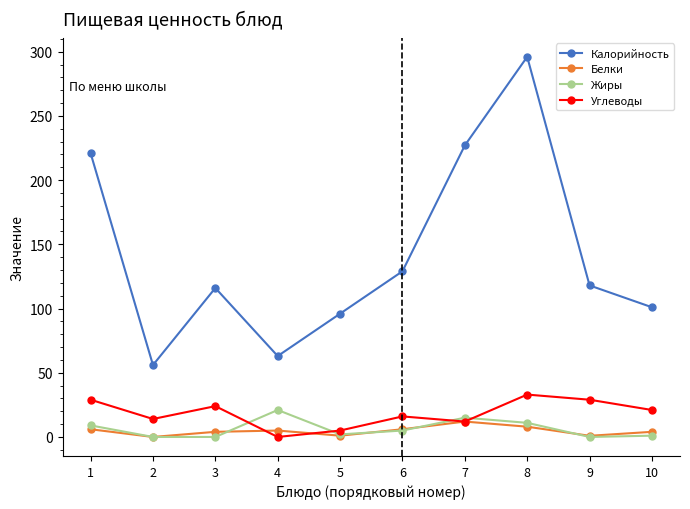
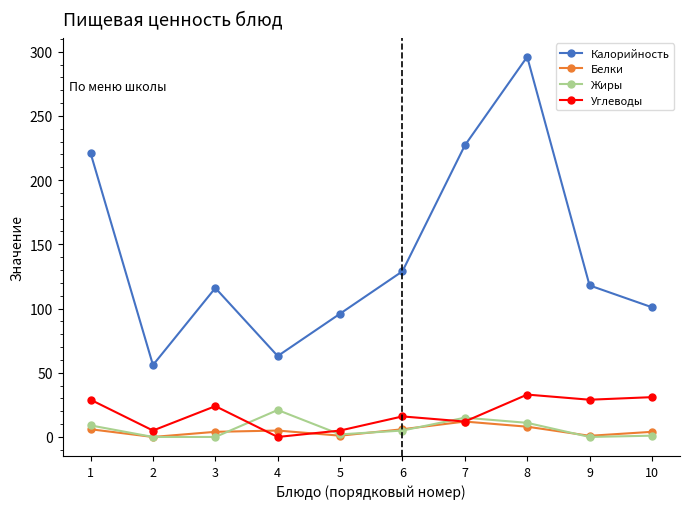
Углеводы, 2: 14 -> 5
Углеводы, 10: 21 -> 31
